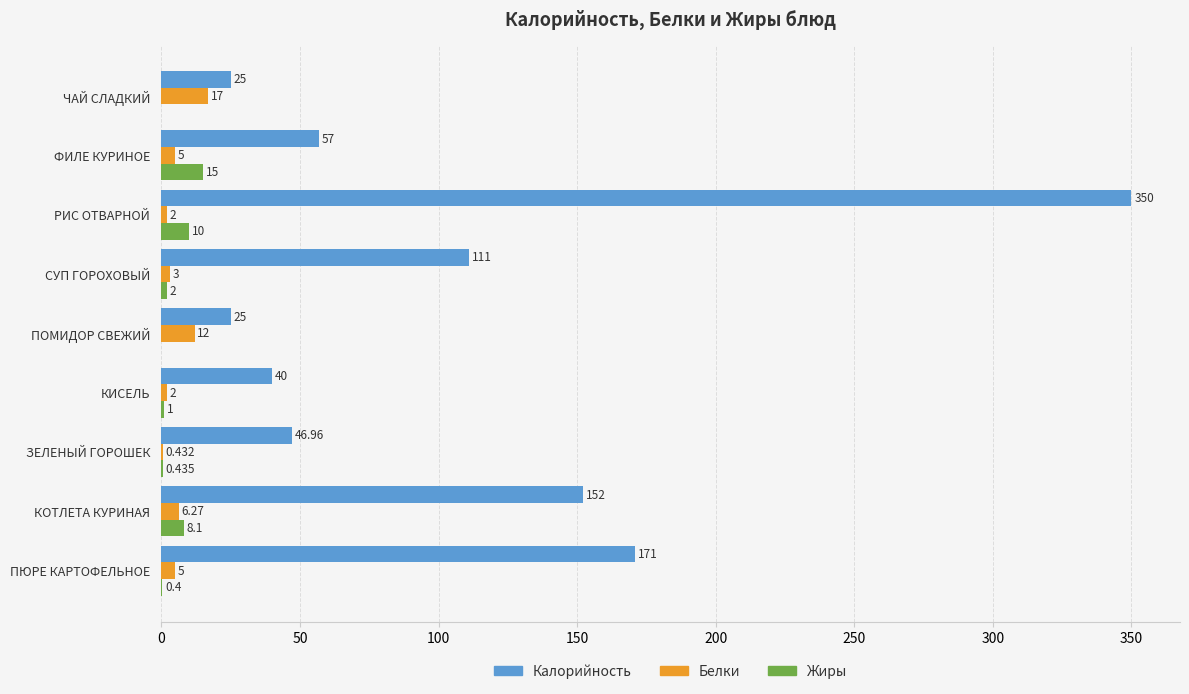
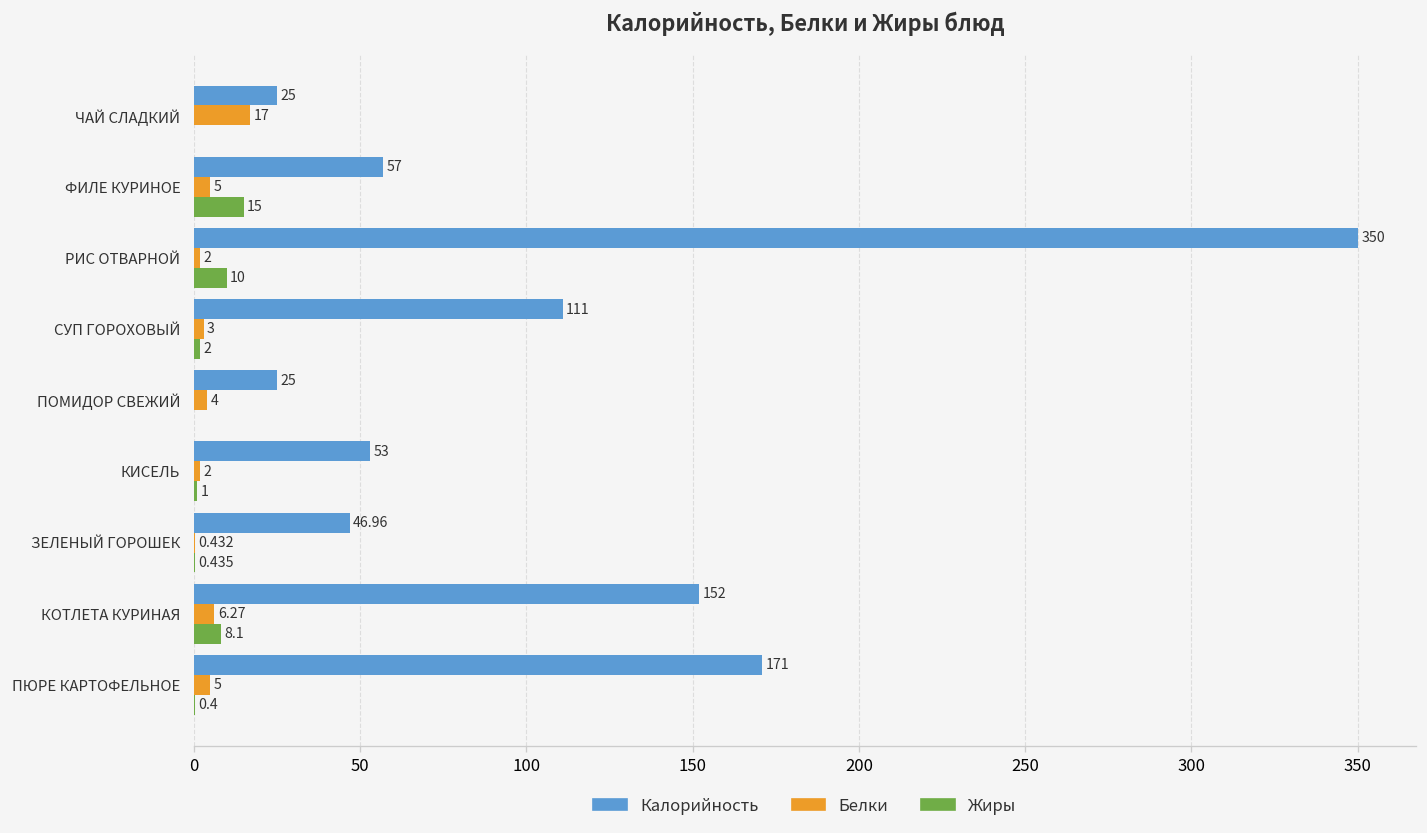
Белки, ПОМИДОР СВЕЖИЙ: 12 -> 4
Калорийность, КИСЕЛЬ: 40 -> 53
